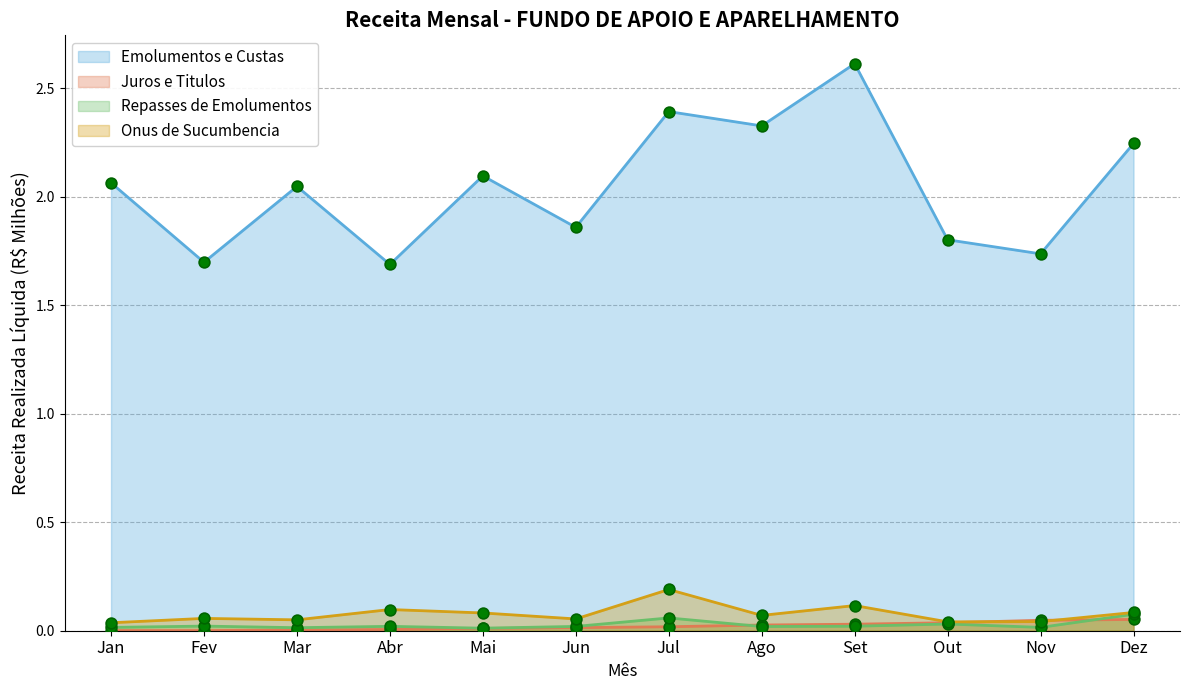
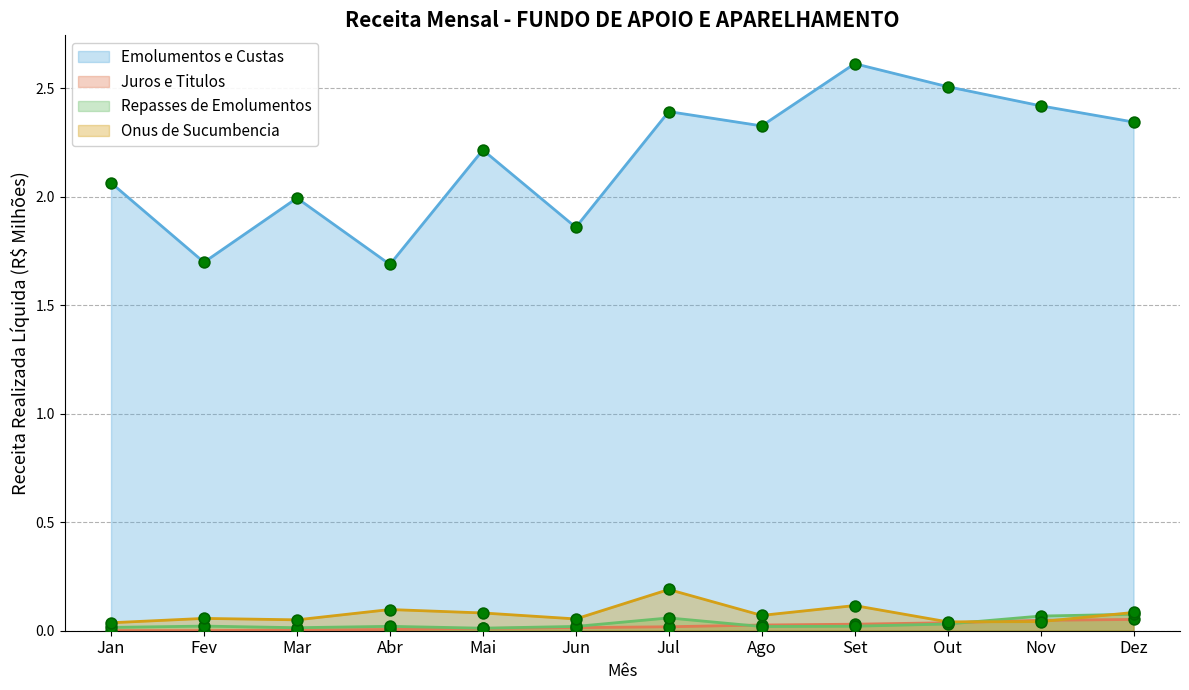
Emolumentos e Custas, Mar: 2.05 -> 1.99
Emolumentos e Custas, Mai: 2.10 -> 2.22
Emolumentos e Custas, Out: 1.80 -> 2.51
Emolumentos e Custas, Nov: 1.74 -> 2.42
Repasses de Emolumentos, Nov: 0.02 -> 0.07
Emolumentos e Custas, Dez: 2.25 -> 2.34
